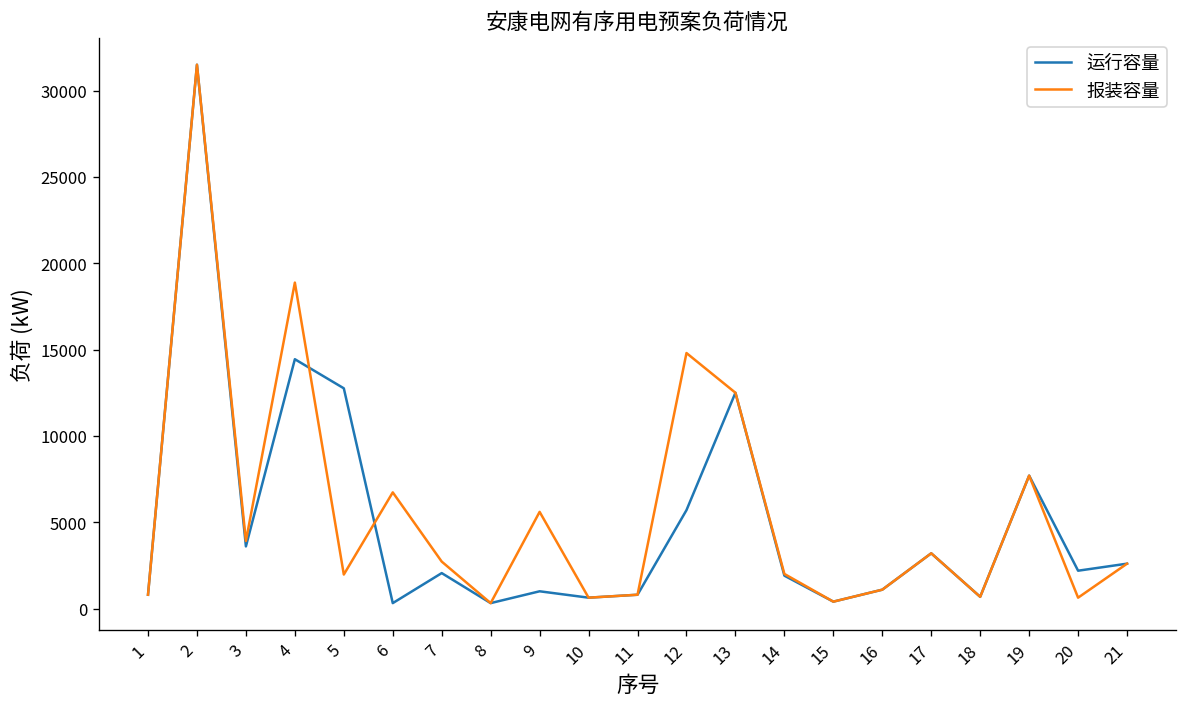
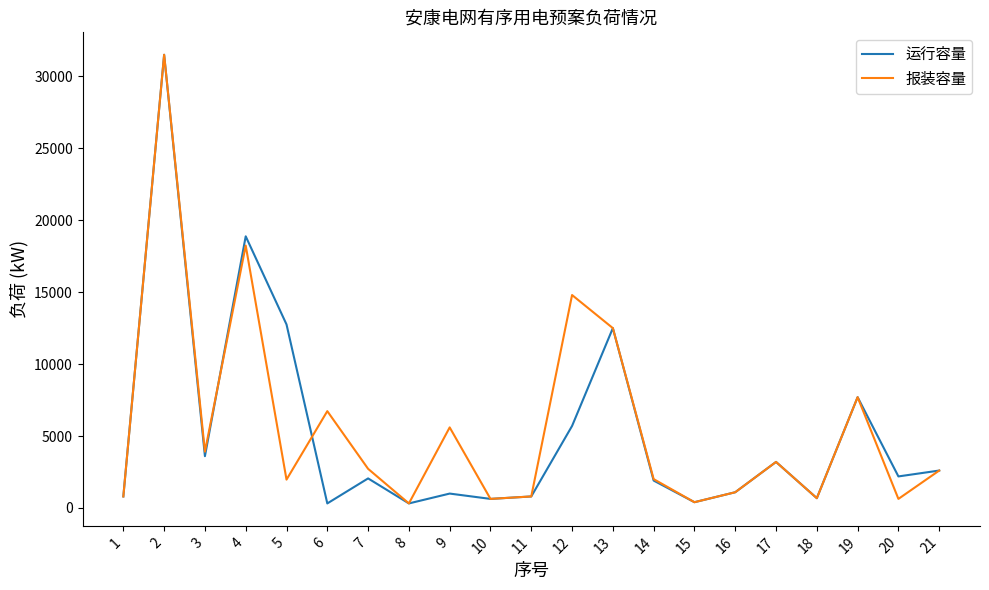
运行容量, 4: 14400 -> 18900
报装容量, 4: 18900 -> 18200
